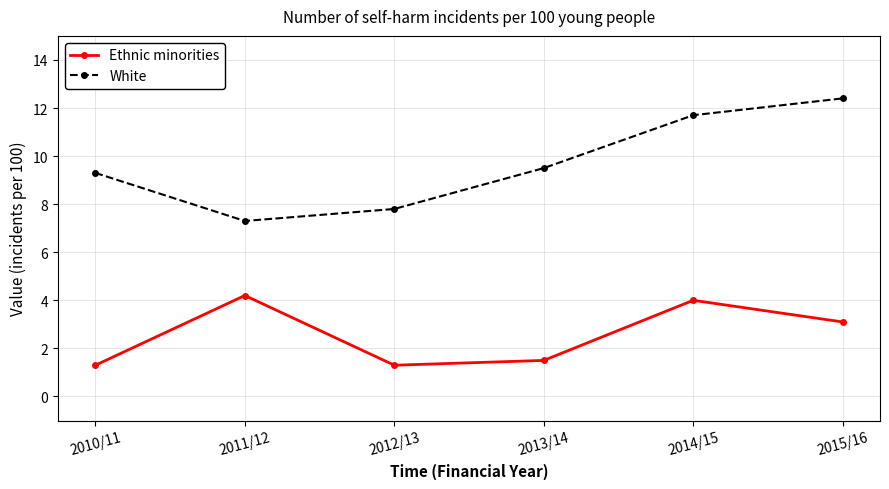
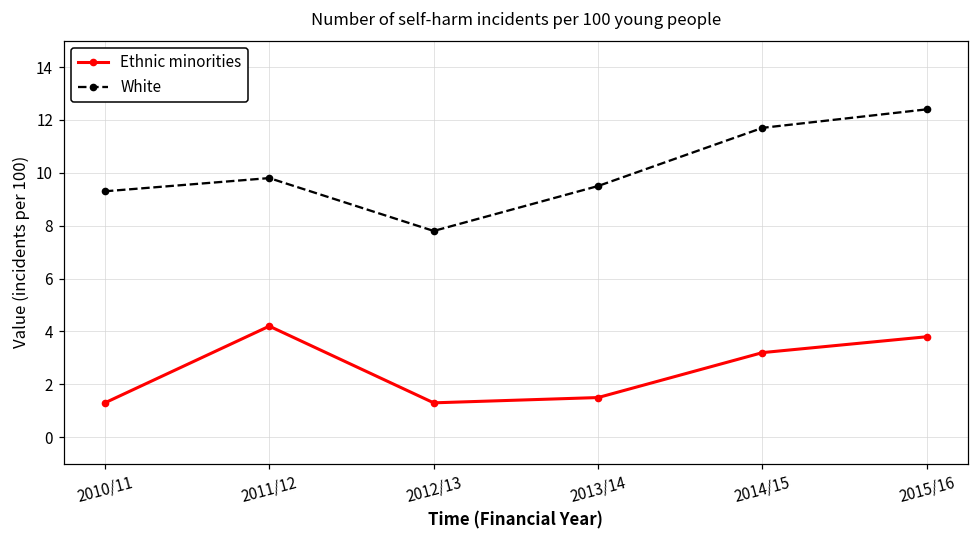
White, 2011/12: 7.3 -> 9.8
Ethnic minorities, 2014/15: 4.0 -> 3.2
Ethnic minorities, 2015/16: 3.1 -> 3.8
